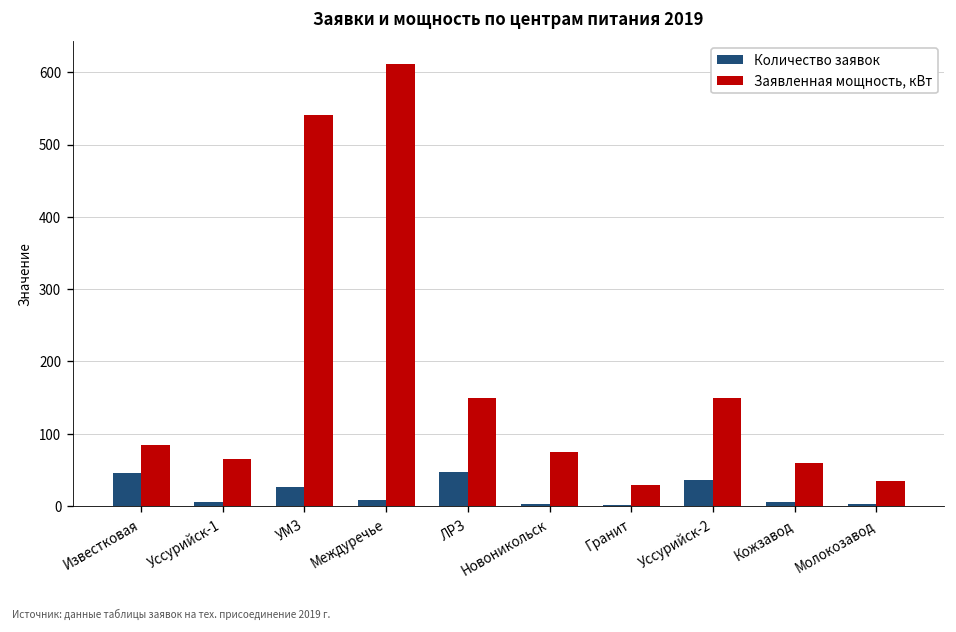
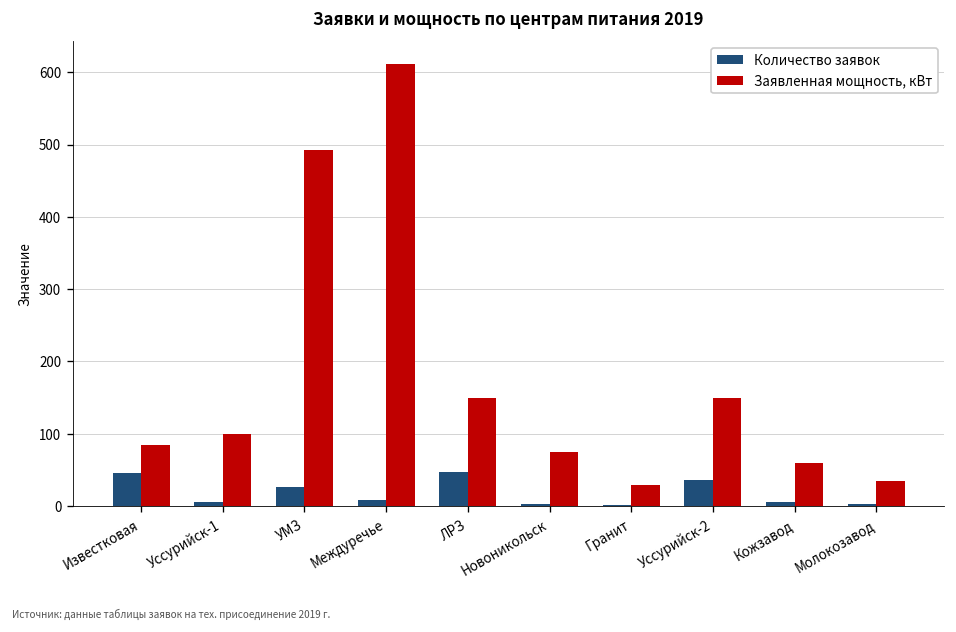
Заявленная мощность, кВт, Уссурийск-1: 70 -> 100
Заявленная мощность, кВт, УМЗ: 540 -> 490
